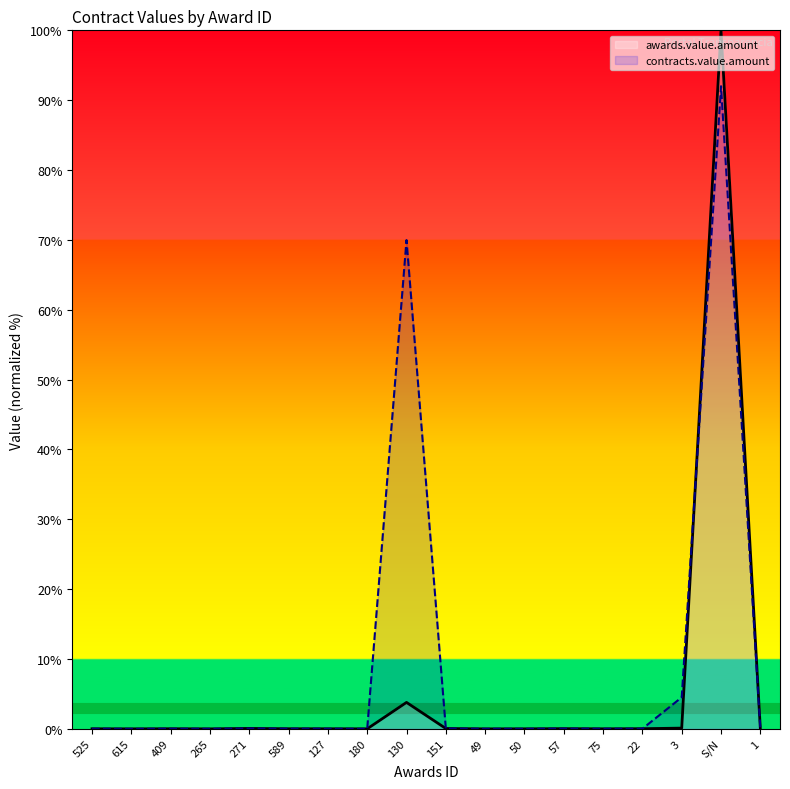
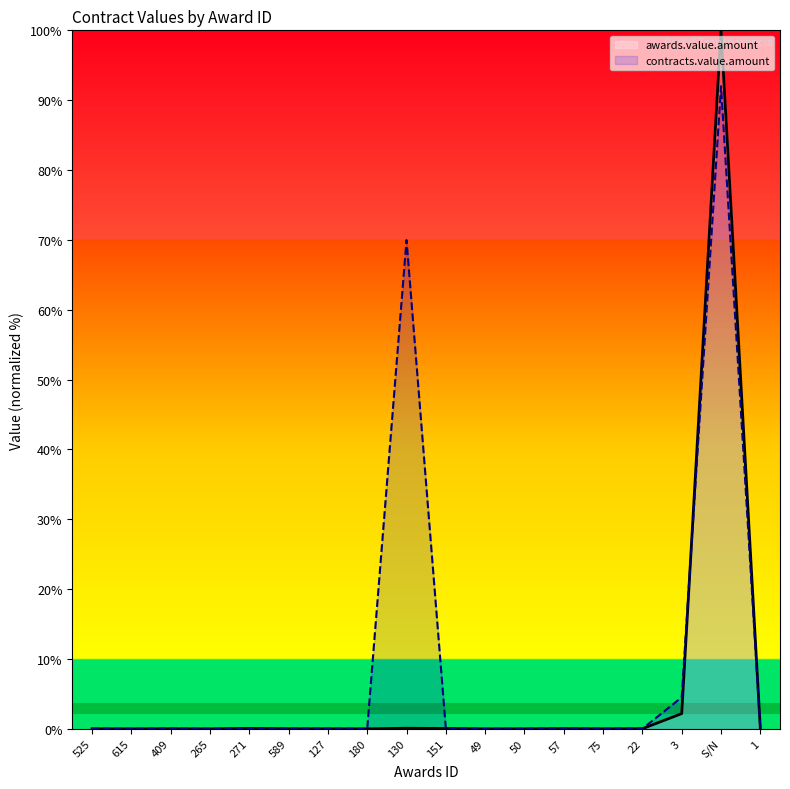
awards.value.amount, 130: 4% -> 0%
awards.value.amount, 3: 0% -> 2%
